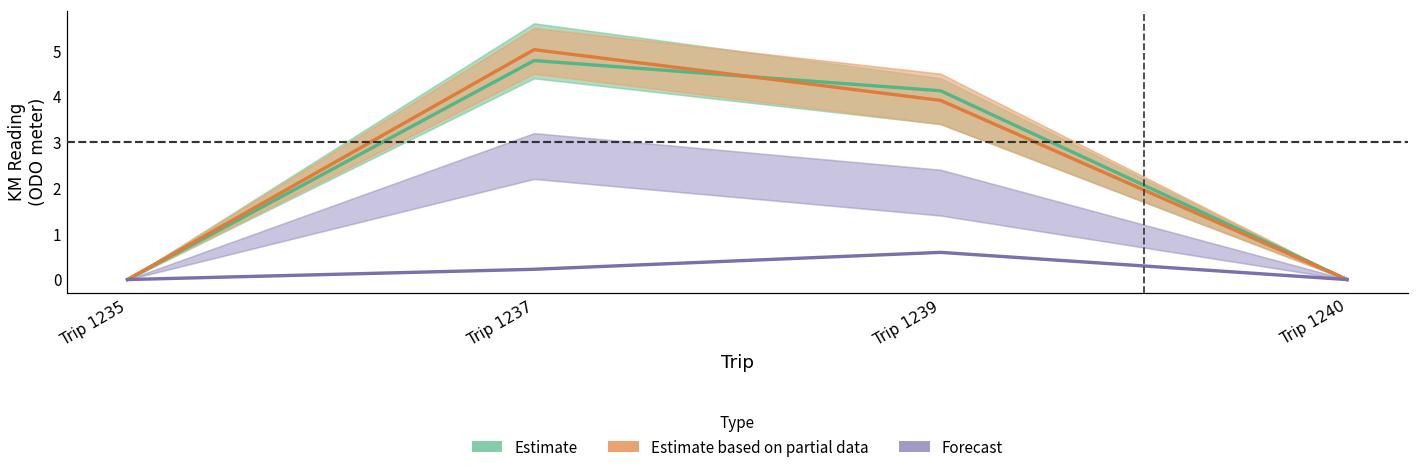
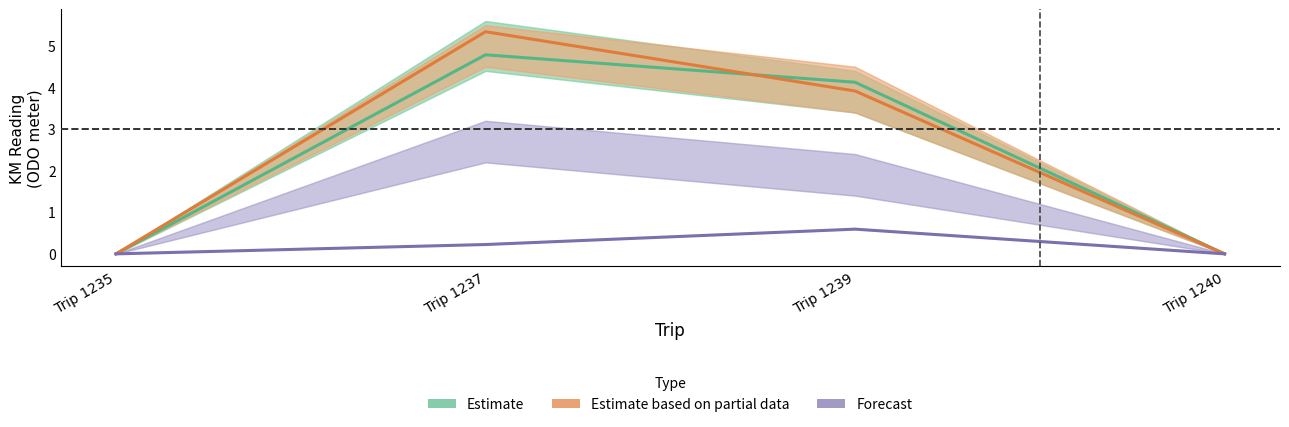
Estimate based on partial data, Trip 1237: 5.0 -> 5.3
